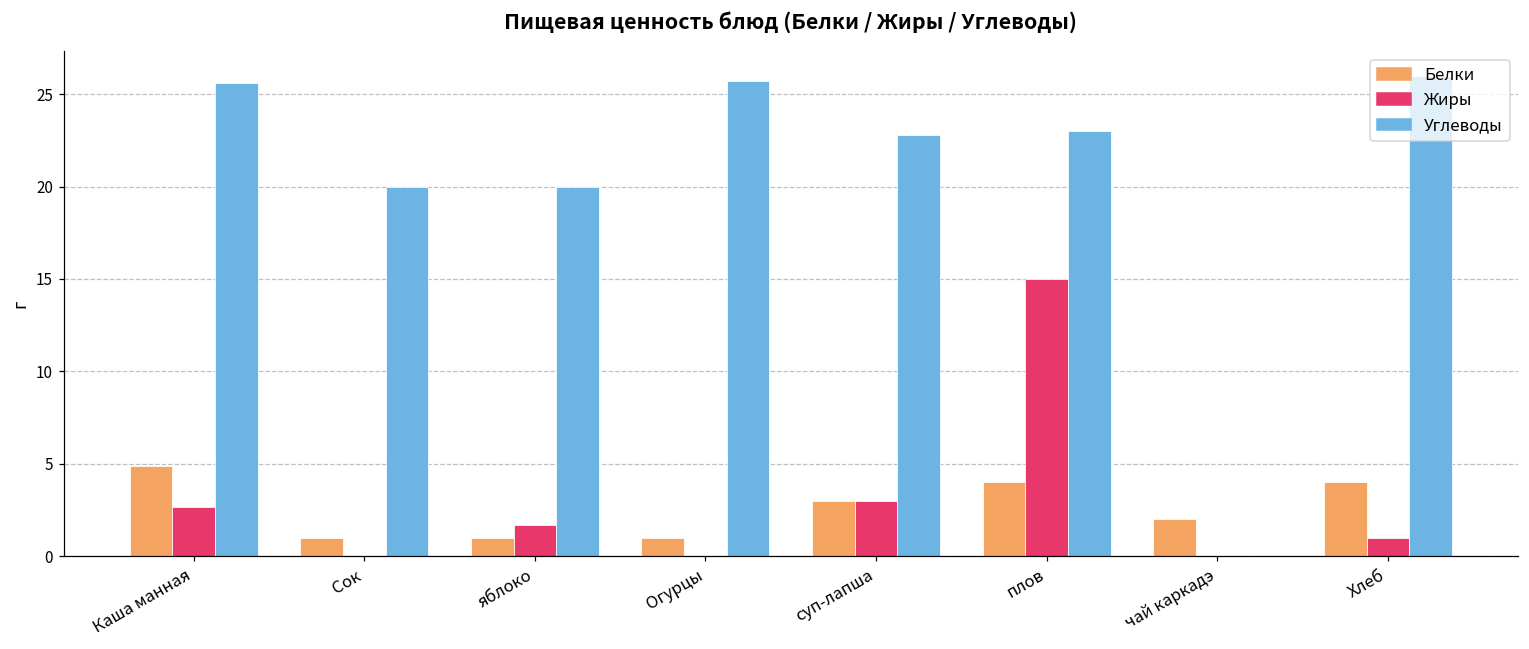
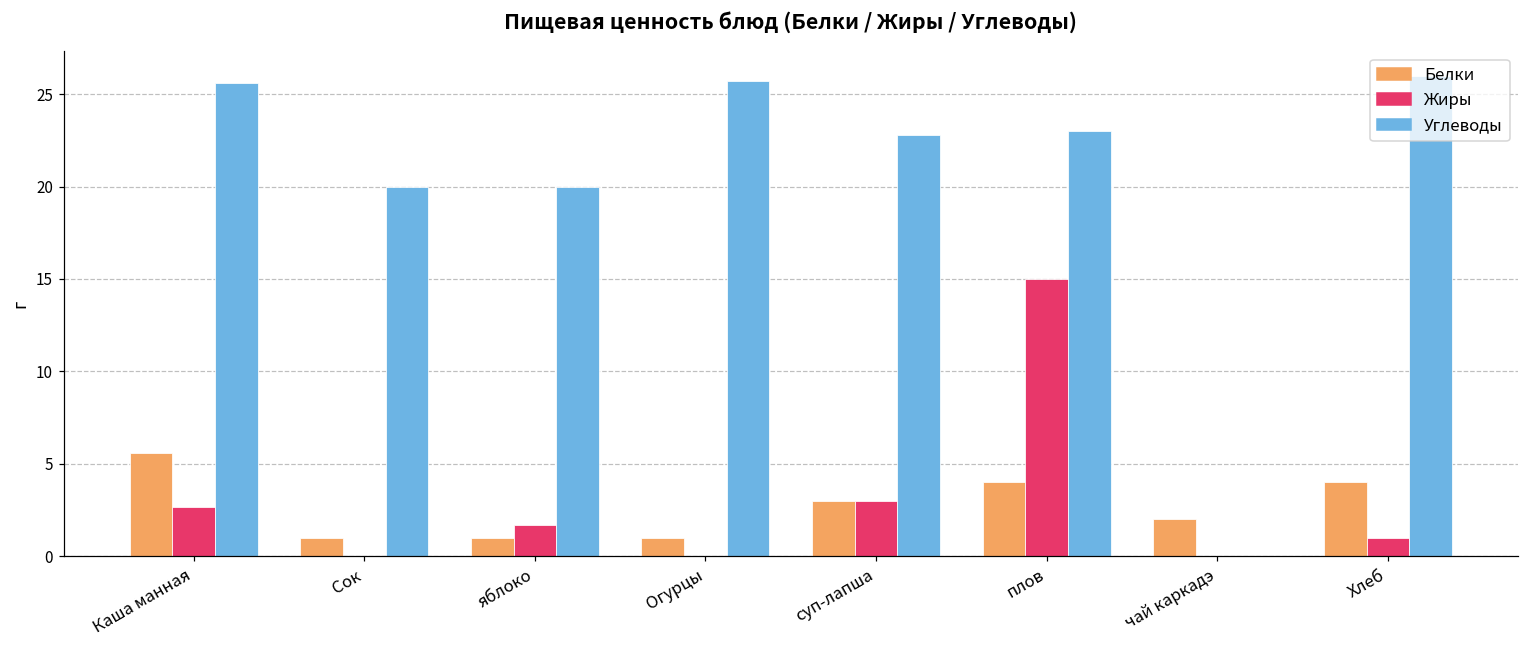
Белки, Каша манная: 4.9 -> 5.6
